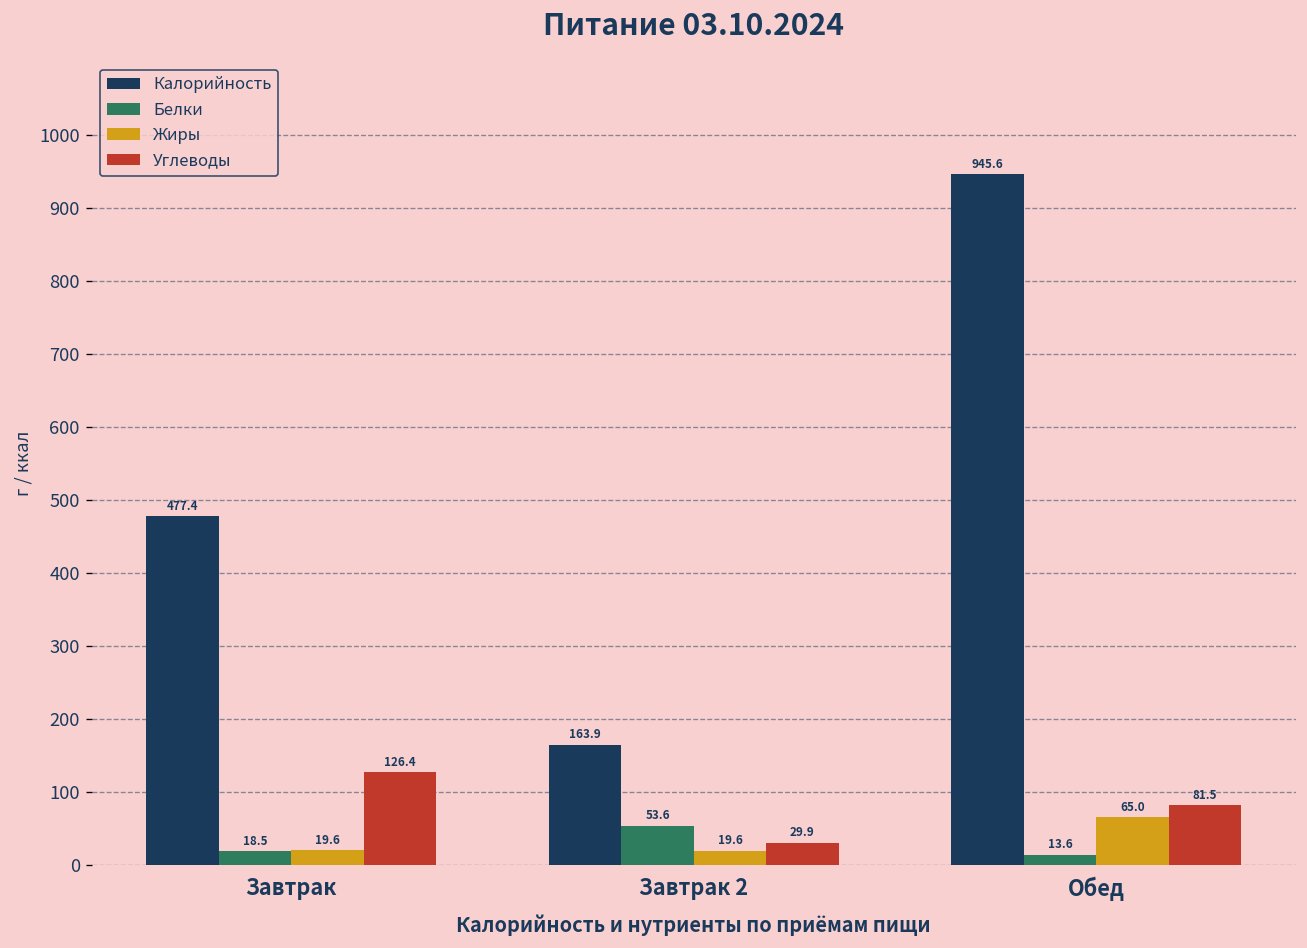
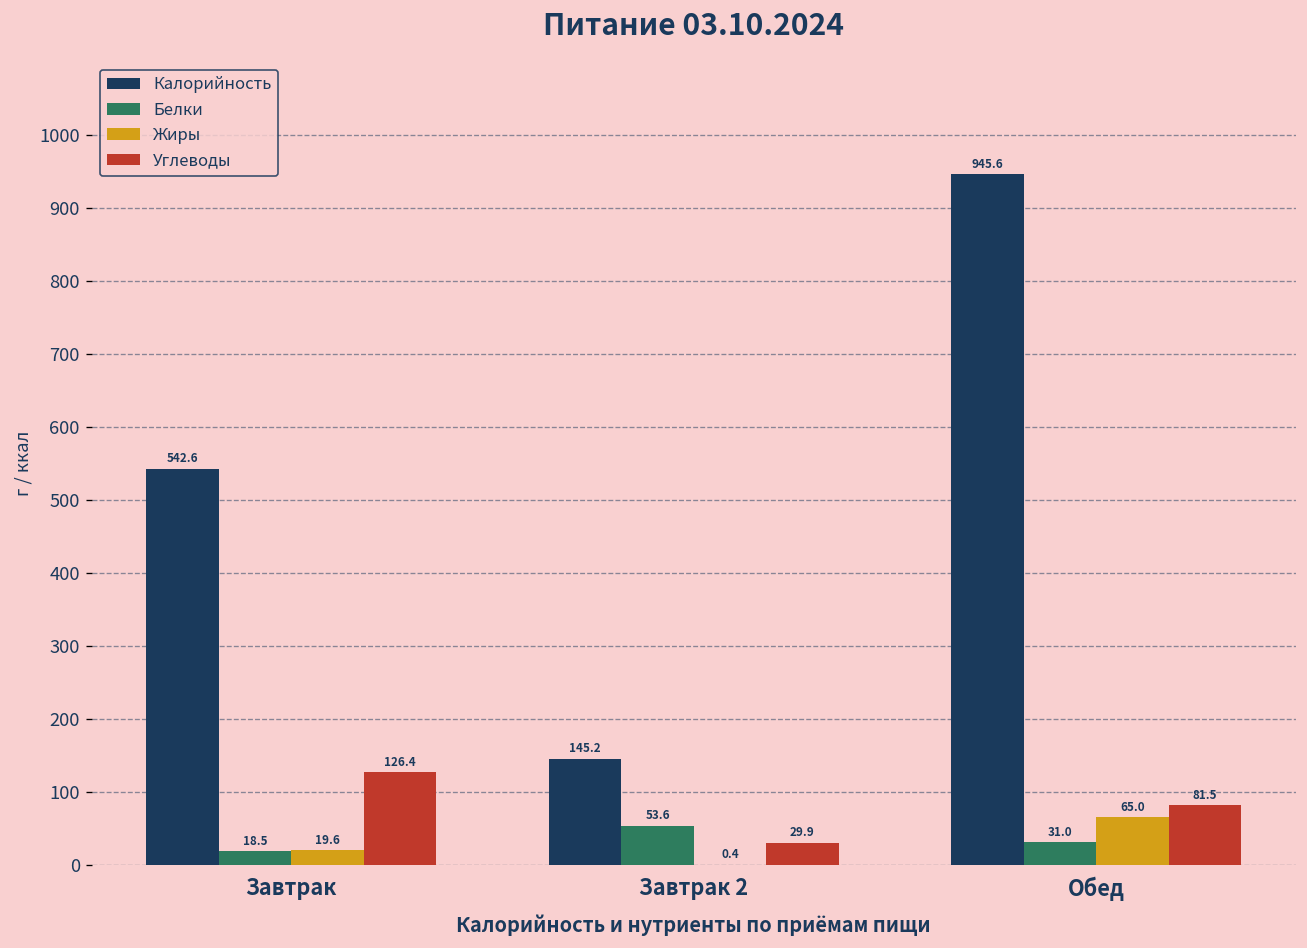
Калорийность, Завтрак: 477.4 -> 542.6
Калорийность, Завтрак 2: 163.9 -> 145.2
Жиры, Завтрак 2: 19.6 -> 0.4
Белки, Обед: 13.6 -> 31.0
